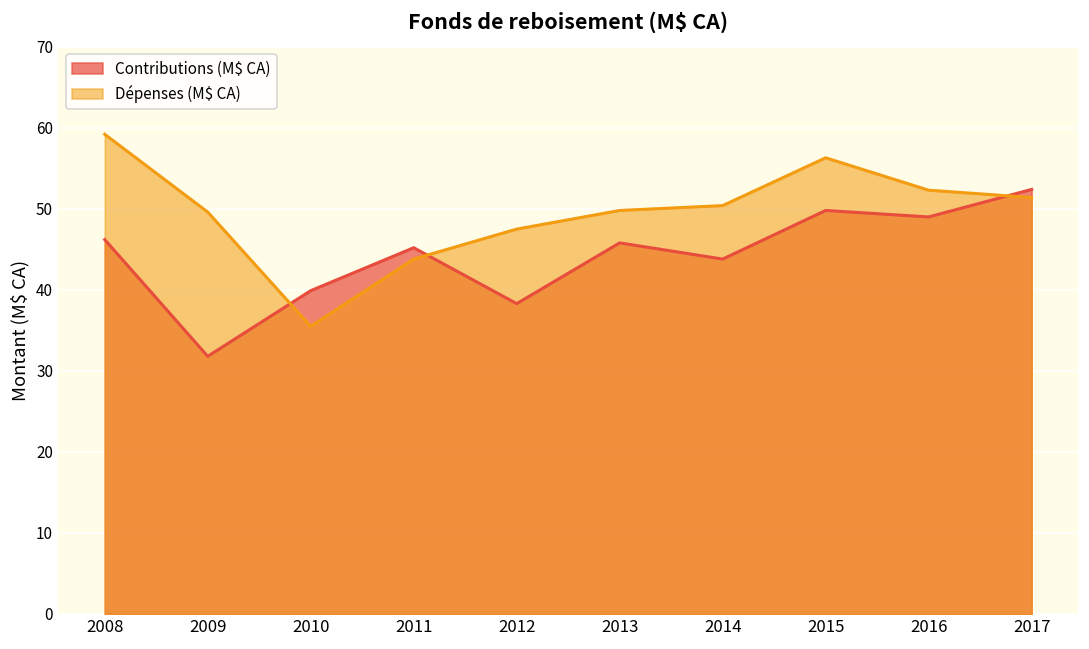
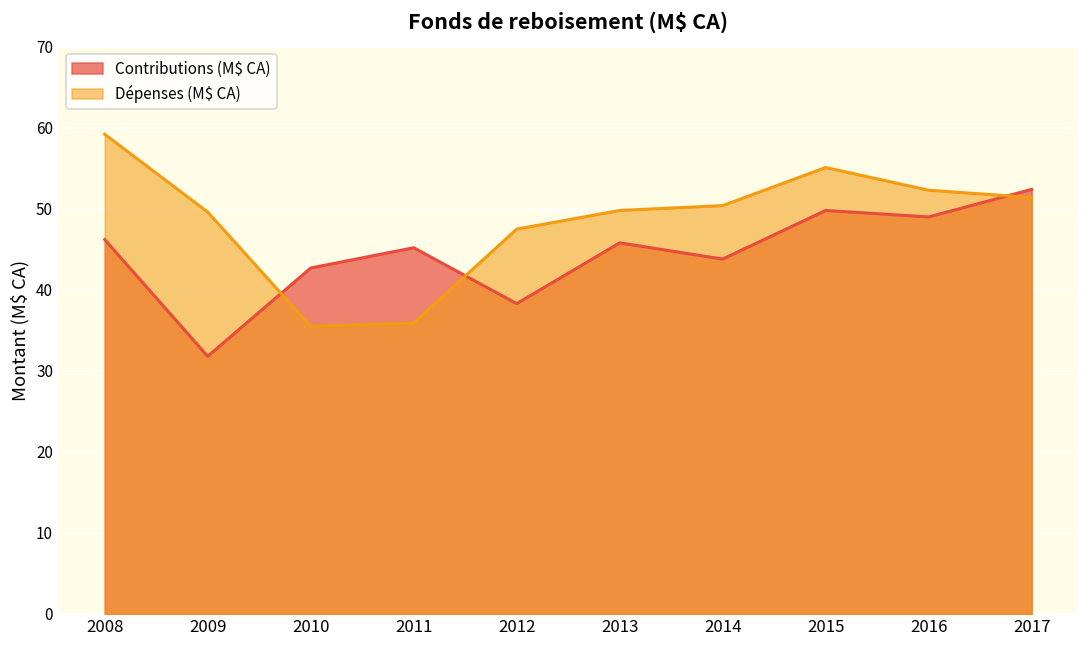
Contributions (M$ CA), 2010: 40 -> 43
Dépenses (M$ CA), 2011: 44 -> 36
Dépenses (M$ CA), 2015: 56 -> 55
